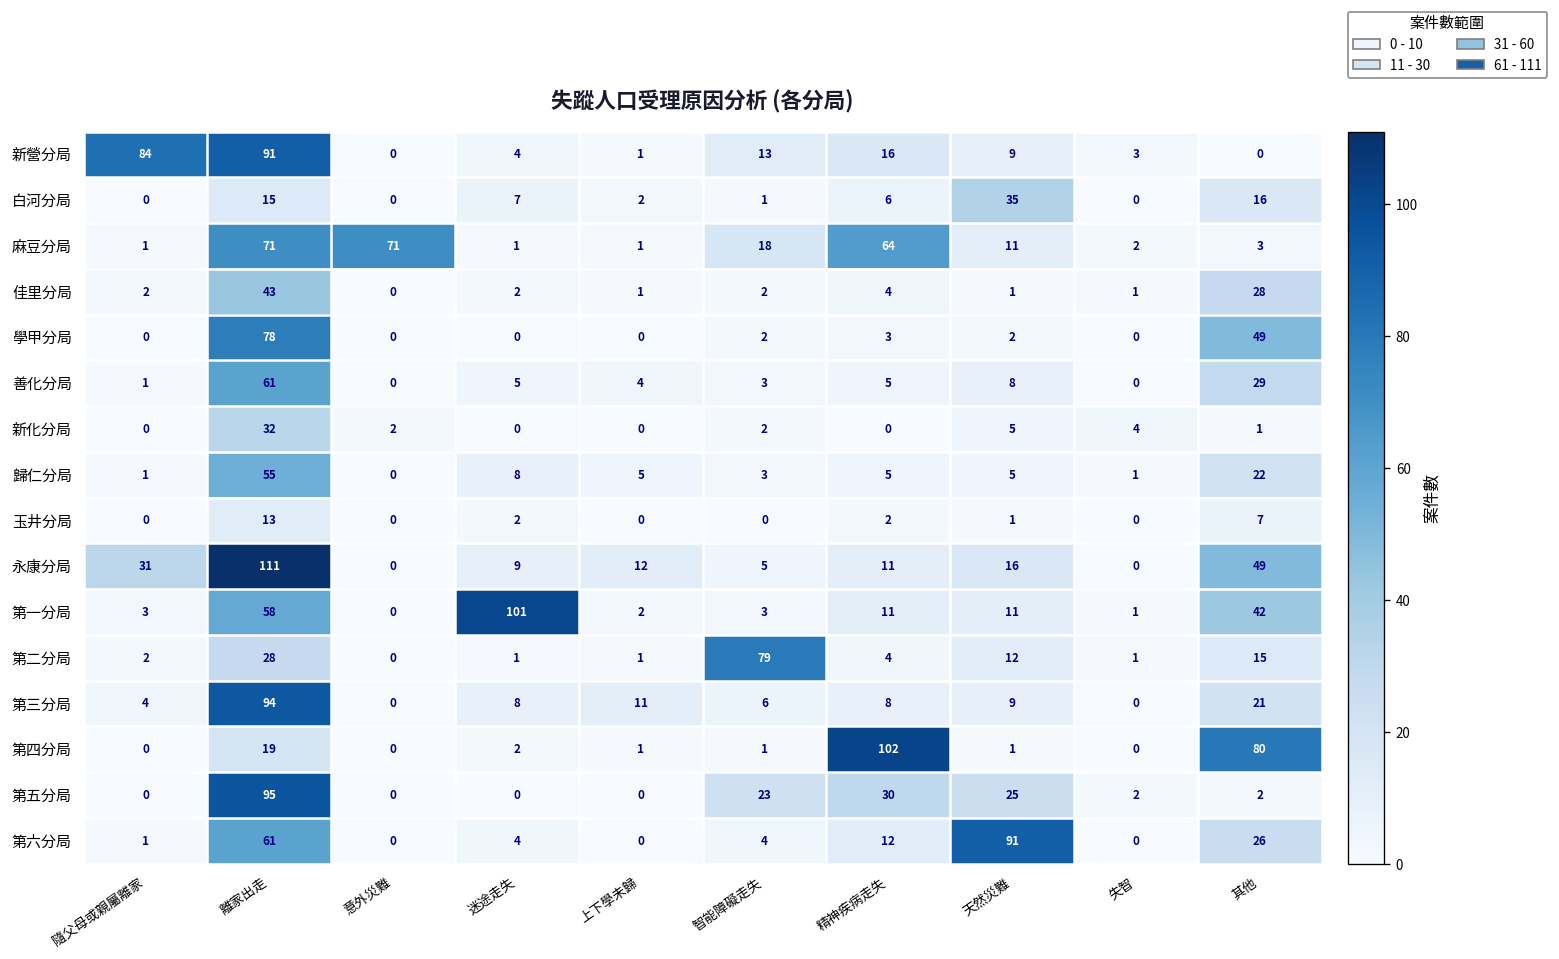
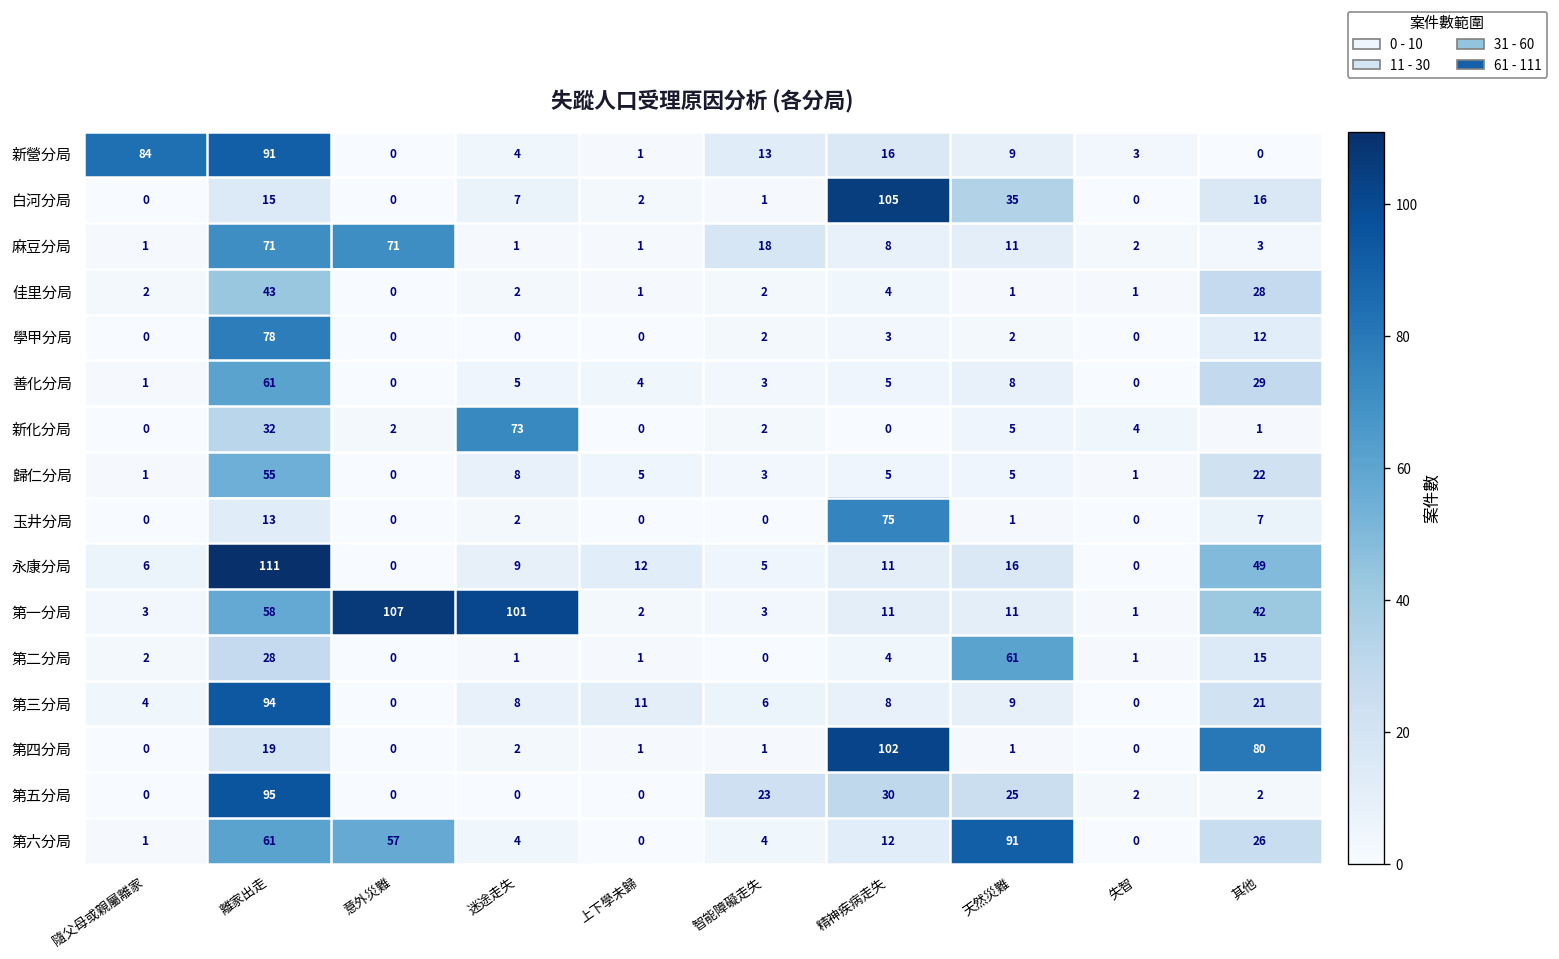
白河分局, 精神疾病走失: 6 -> 105
麻豆分局, 精神疾病走失: 64 -> 8
學甲分局, 其他: 49 -> 12
新化分局, 迷途走失: 0 -> 73
玉井分局, 精神疾病走失: 2 -> 75
永康分局, 隨父母或親屬離家: 31 -> 6
第一分局, 意外災難: 0 -> 107
第二分局, 智能障礙走失: 79 -> 0
第二分局, 天然災難: 12 -> 61
第六分局, 意外災難: 0 -> 57
